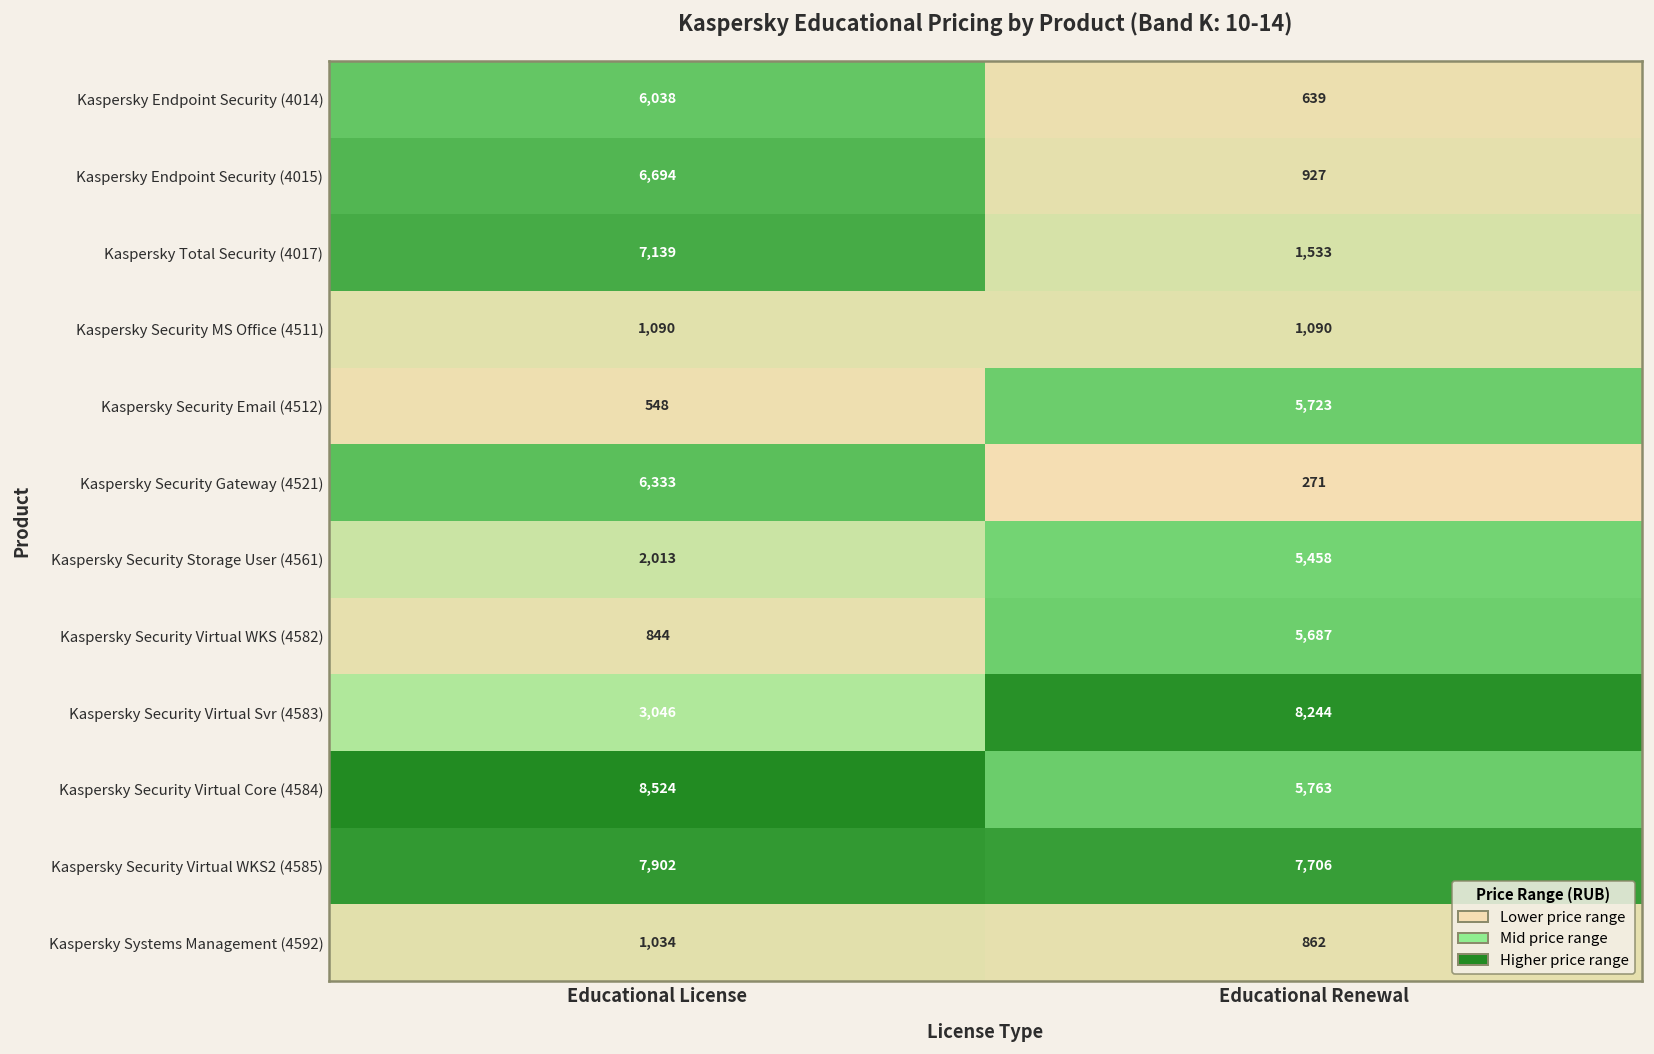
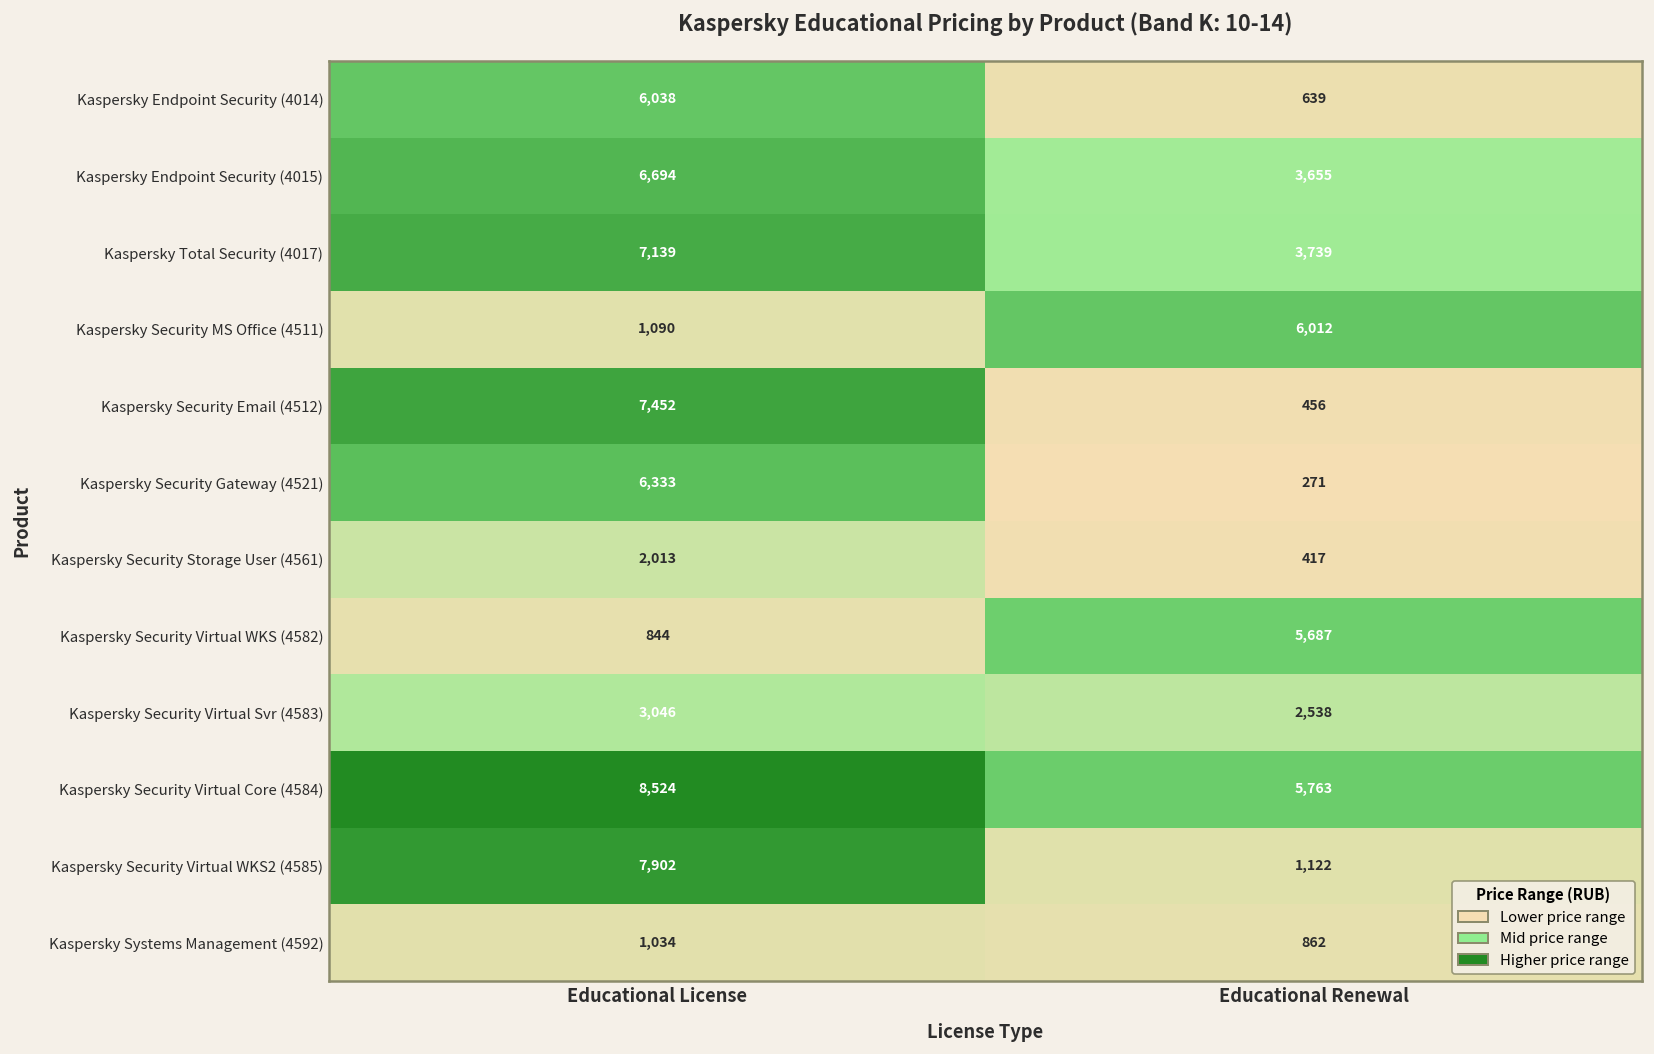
Kaspersky Endpoint Security (4015), Educational Renewal: 927 -> 3,655
Kaspersky Total Security (4017), Educational Renewal: 1,533 -> 3,739
Kaspersky Security MS Office (4511), Educational Renewal: 1,090 -> 6,012
Kaspersky Security Email (4512), Educational License: 548 -> 7,452
Kaspersky Security Email (4512), Educational Renewal: 5,723 -> 456
Kaspersky Security Storage User (4561), Educational Renewal: 5,458 -> 417
Kaspersky Security Virtual Svr (4583), Educational Renewal: 8,244 -> 2,538
Kaspersky Security Virtual WKS2 (4585), Educational Renewal: 7,706 -> 1,122
